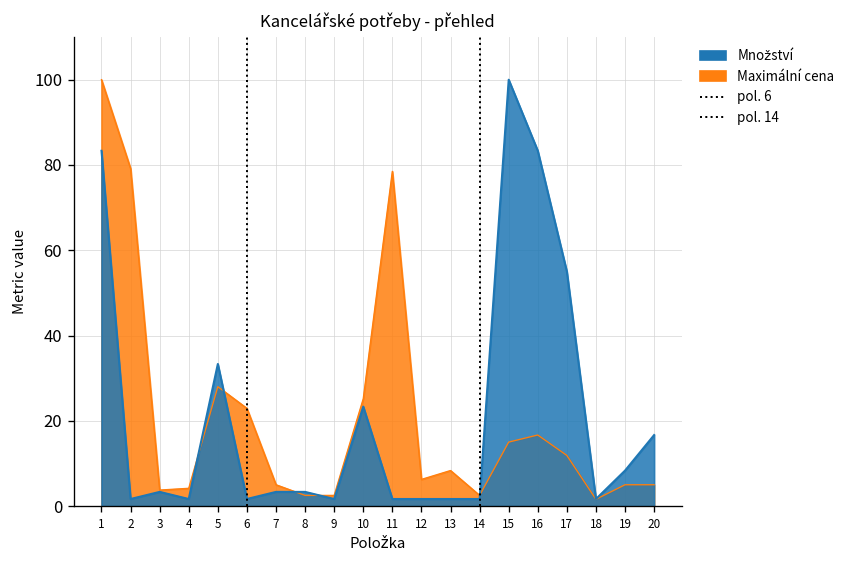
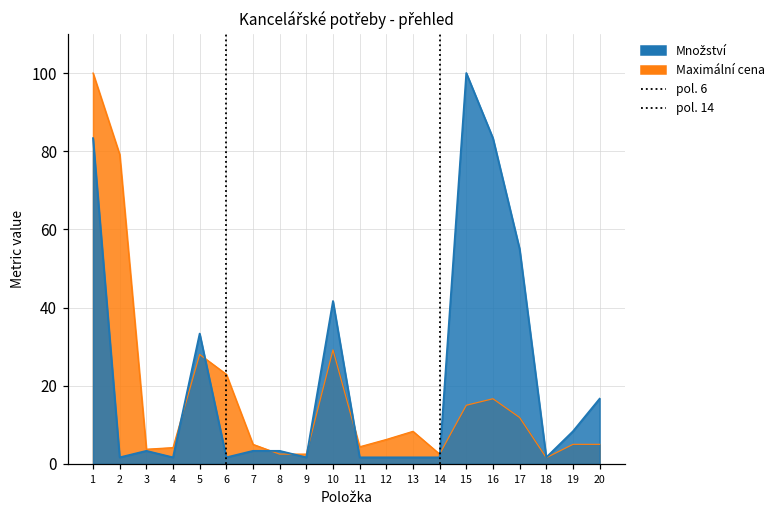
Maximální cena, 10: 25 -> 29
Množství, 10: 23 -> 42
Maximální cena, 11: 79 -> 4
